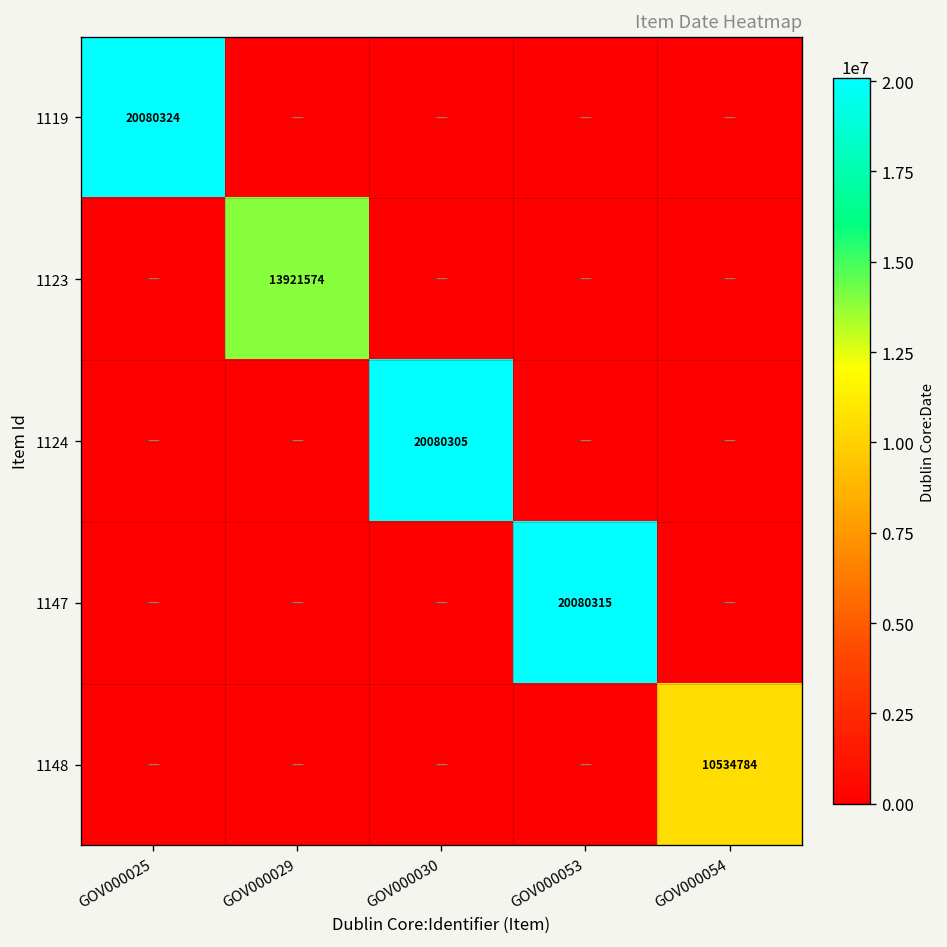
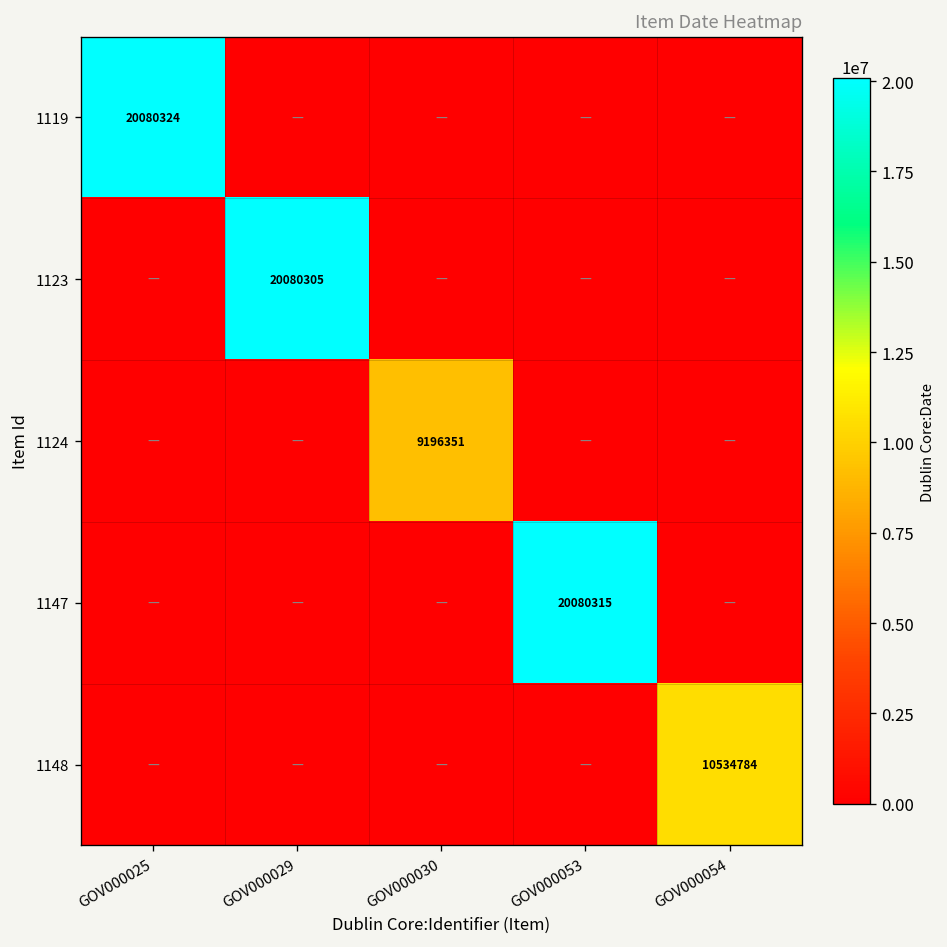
1123, GOV000029: 13921574 -> 20080305
1124, GOV000030: 20080305 -> 9196351
